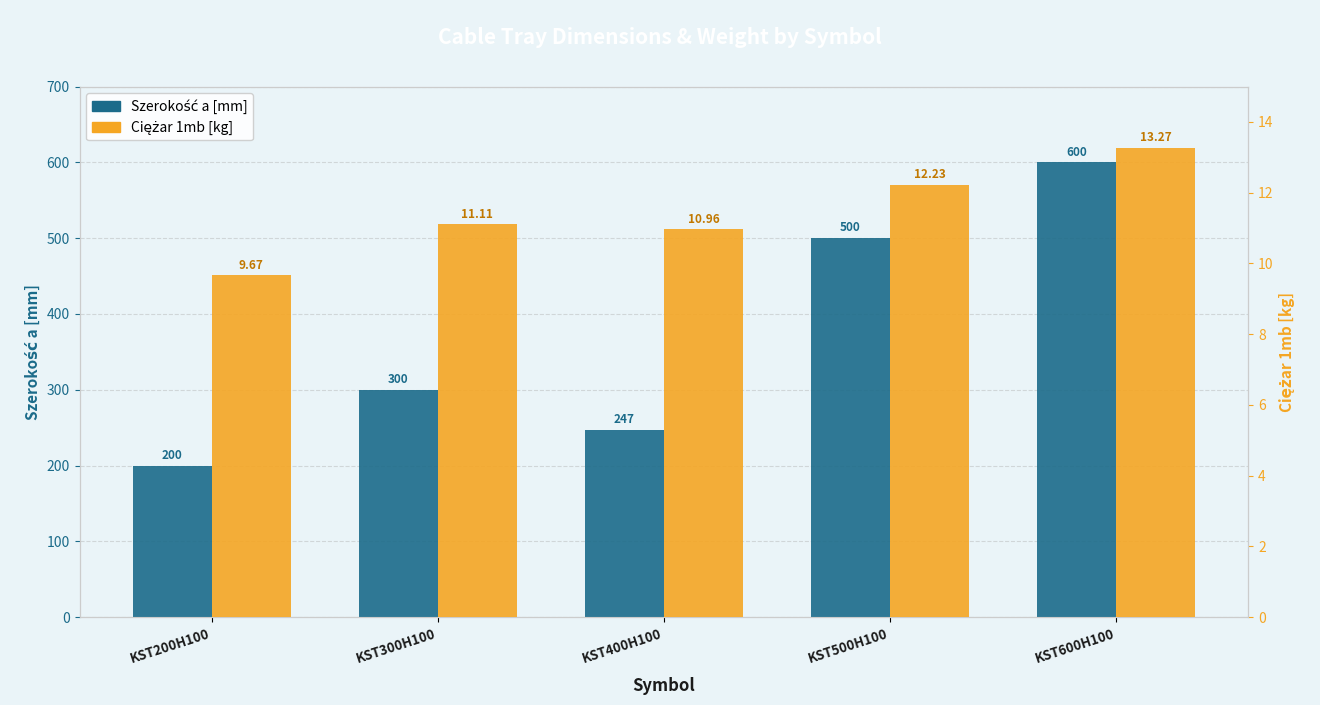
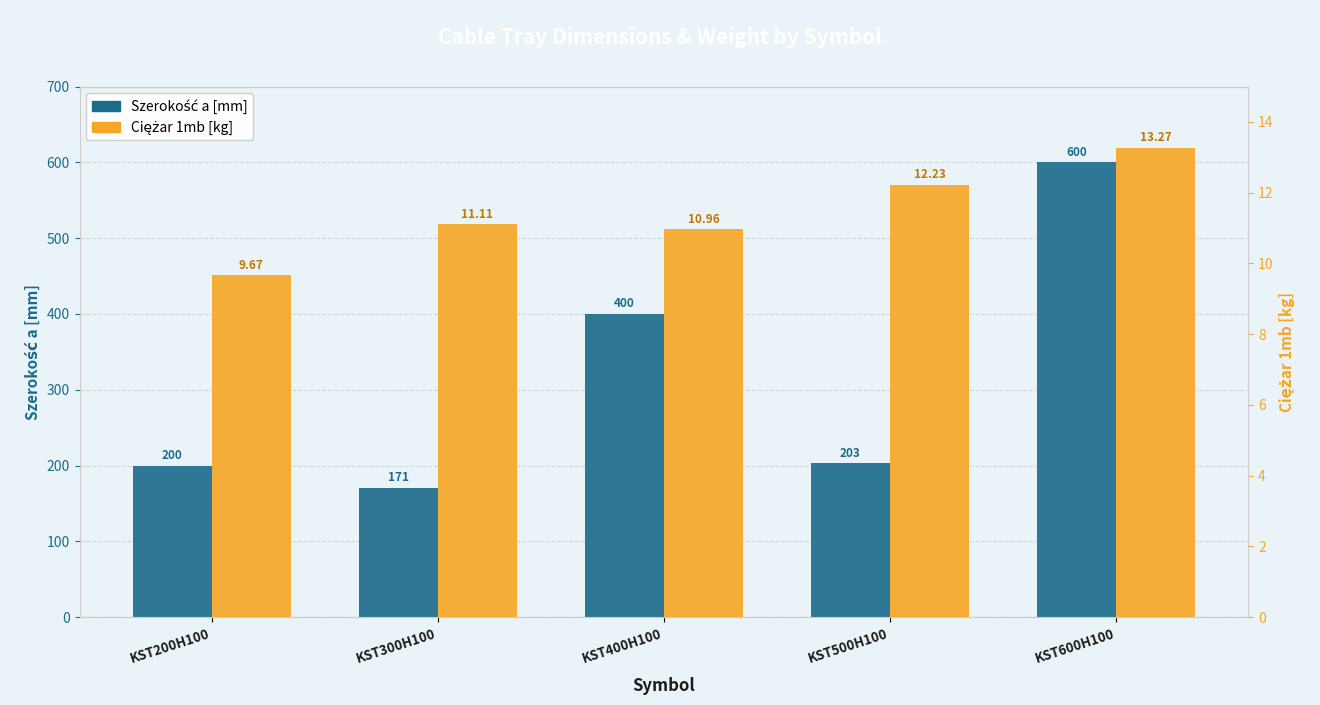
Szerokość a [mm], KST300H100: 300 -> 171
Szerokość a [mm], KST400H100: 247 -> 400
Szerokość a [mm], KST500H100: 500 -> 203
